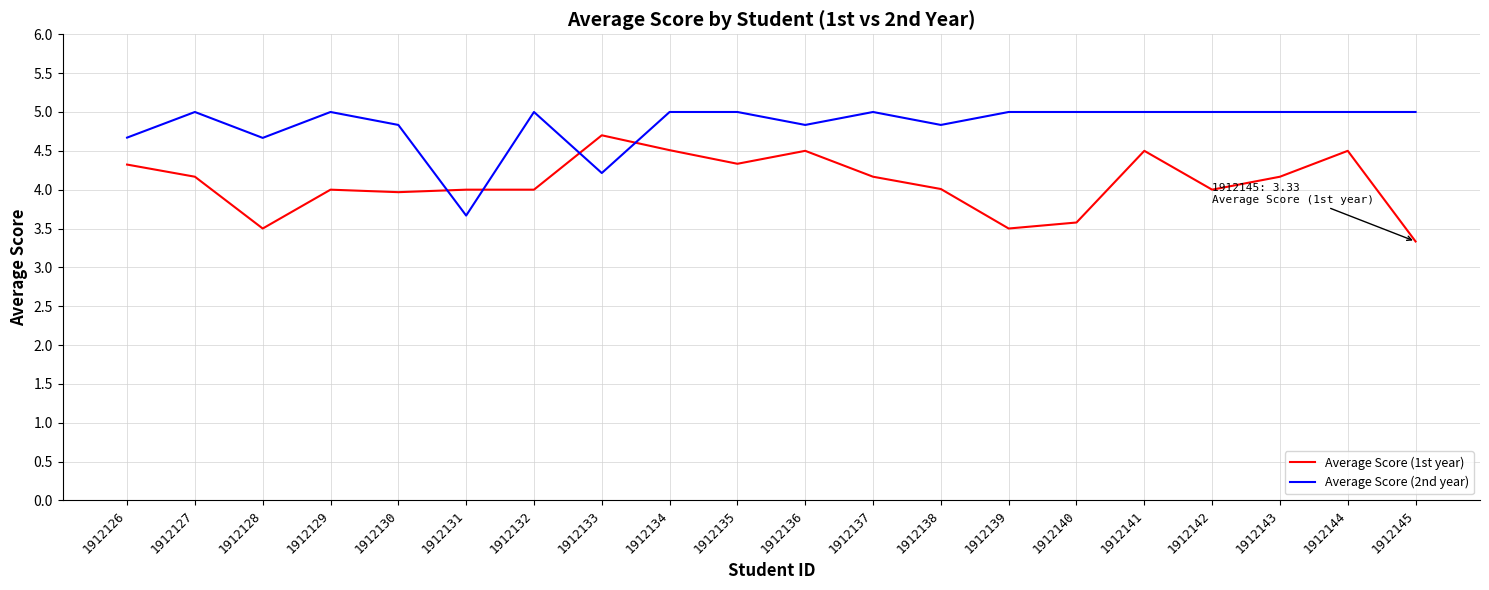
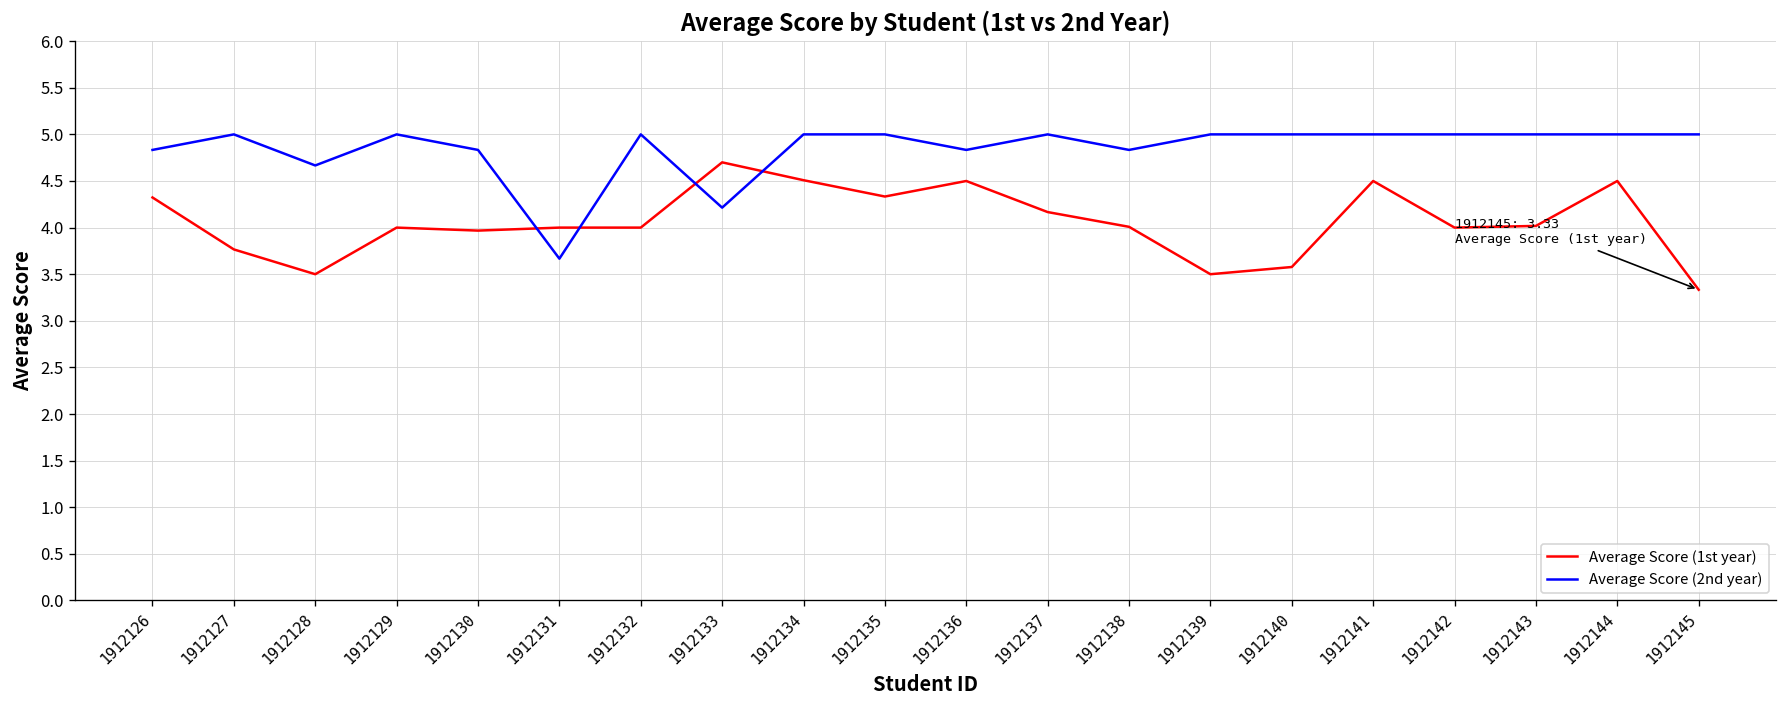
Average Score (2nd year), 1912126: 4.7 -> 4.8
Average Score (1st year), 1912127: 4.2 -> 3.8
Average Score (1st year), 1912143: 4.2 -> 4.0
